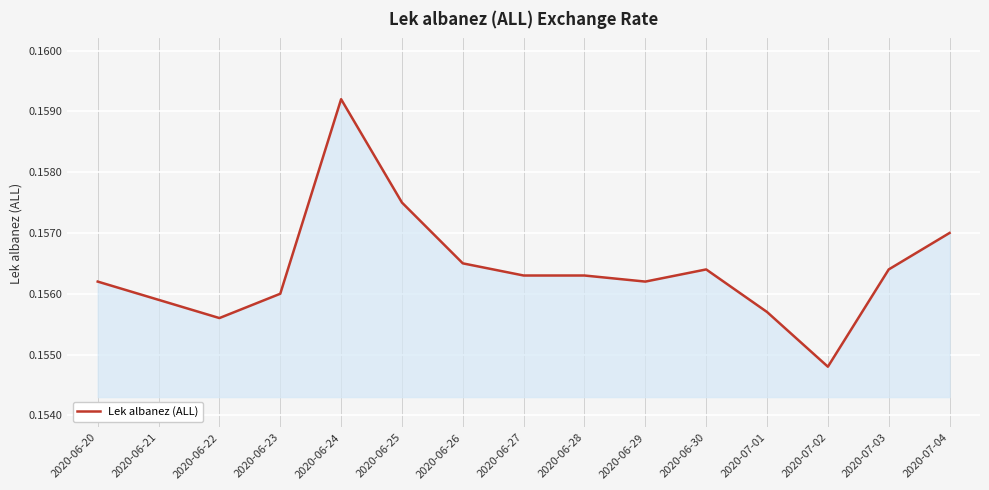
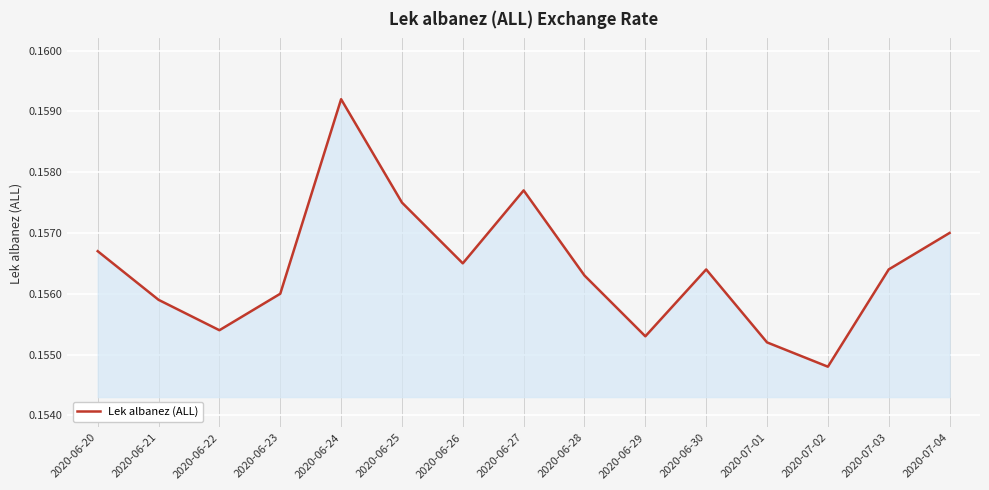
2020-06-20: 0.1562 -> 0.1567
2020-06-22: 0.1556 -> 0.1554
2020-06-27: 0.1563 -> 0.1577
2020-06-29: 0.1562 -> 0.1553
2020-07-01: 0.1557 -> 0.1552
